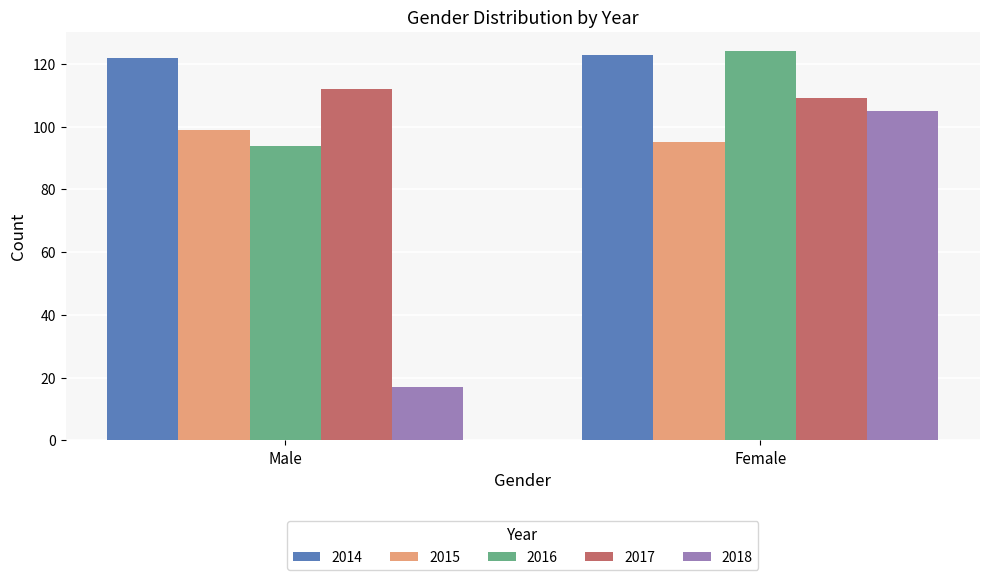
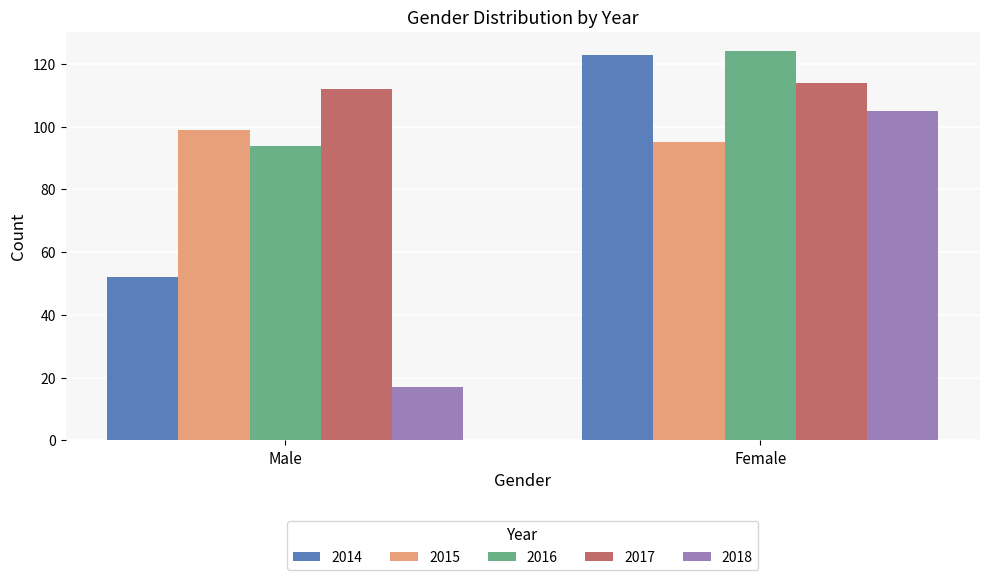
2014, Male: 122 -> 52
2017, Female: 109 -> 114
